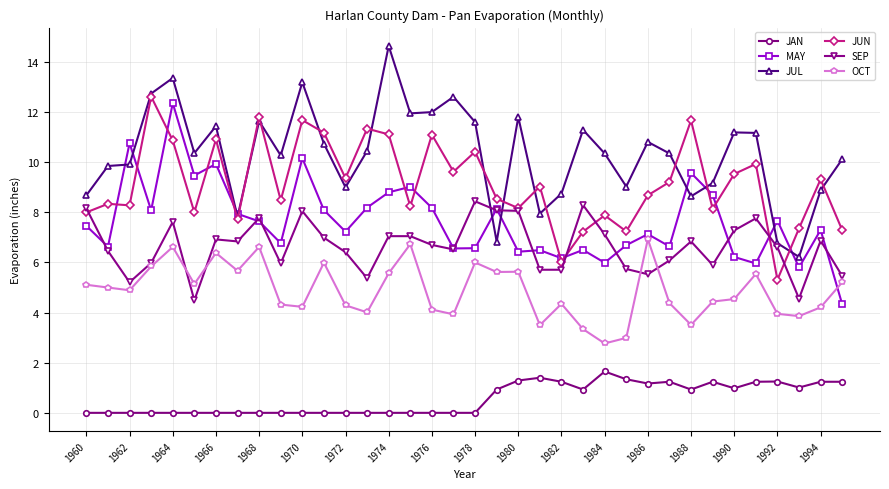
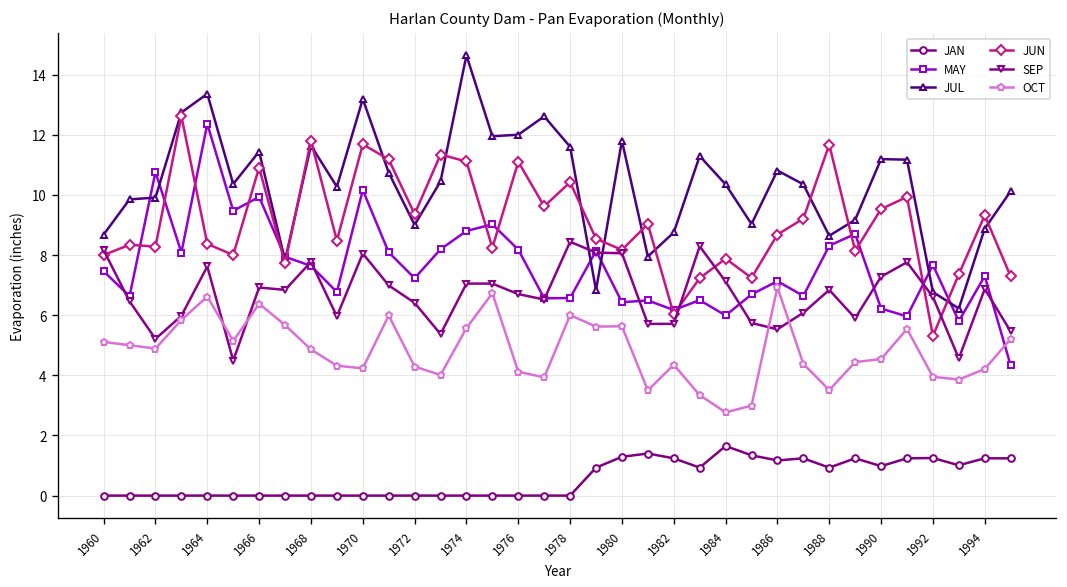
JUN, 1964: 10.9 -> 8.4
OCT, 1968: 6.6 -> 4.9
MAY, 1988: 9.6 -> 8.3
